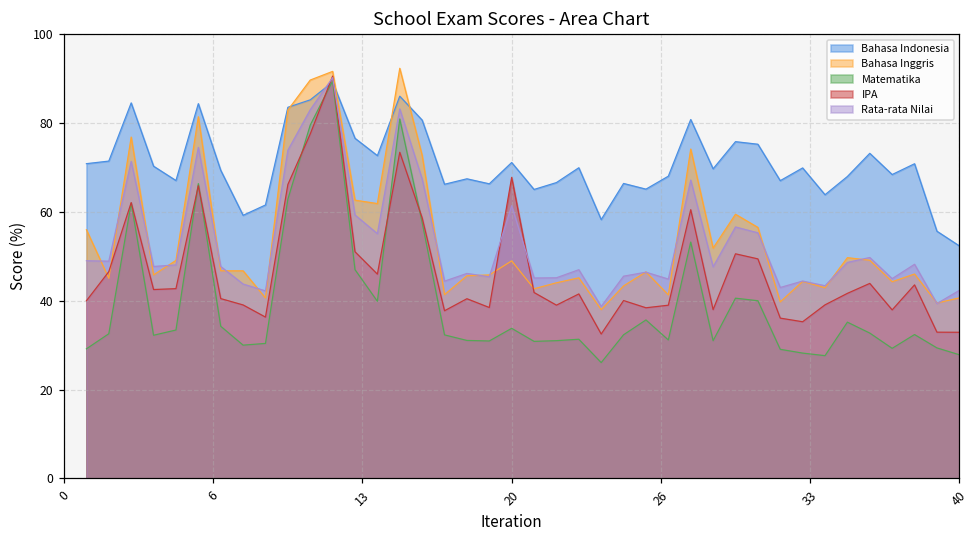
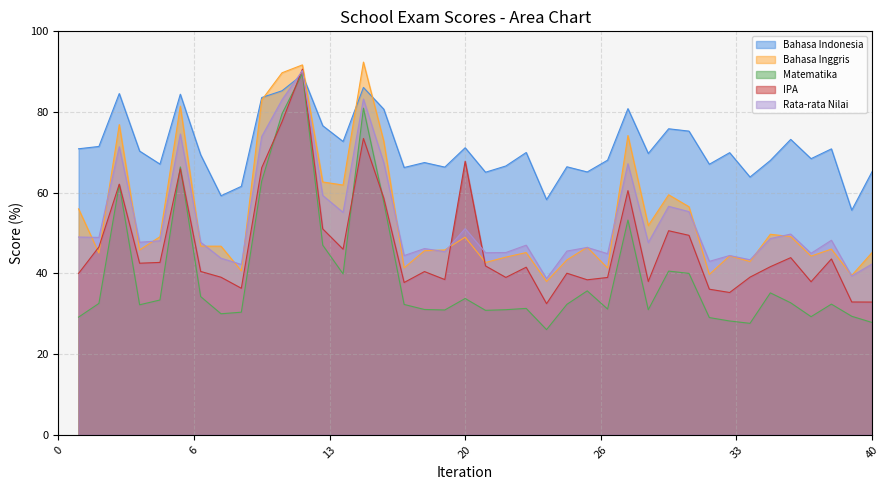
Rata-rata Nilai, 20: 61 -> 51
Bahasa Indonesia, 40: 52 -> 65
Bahasa Inggris, 40: 41 -> 45
